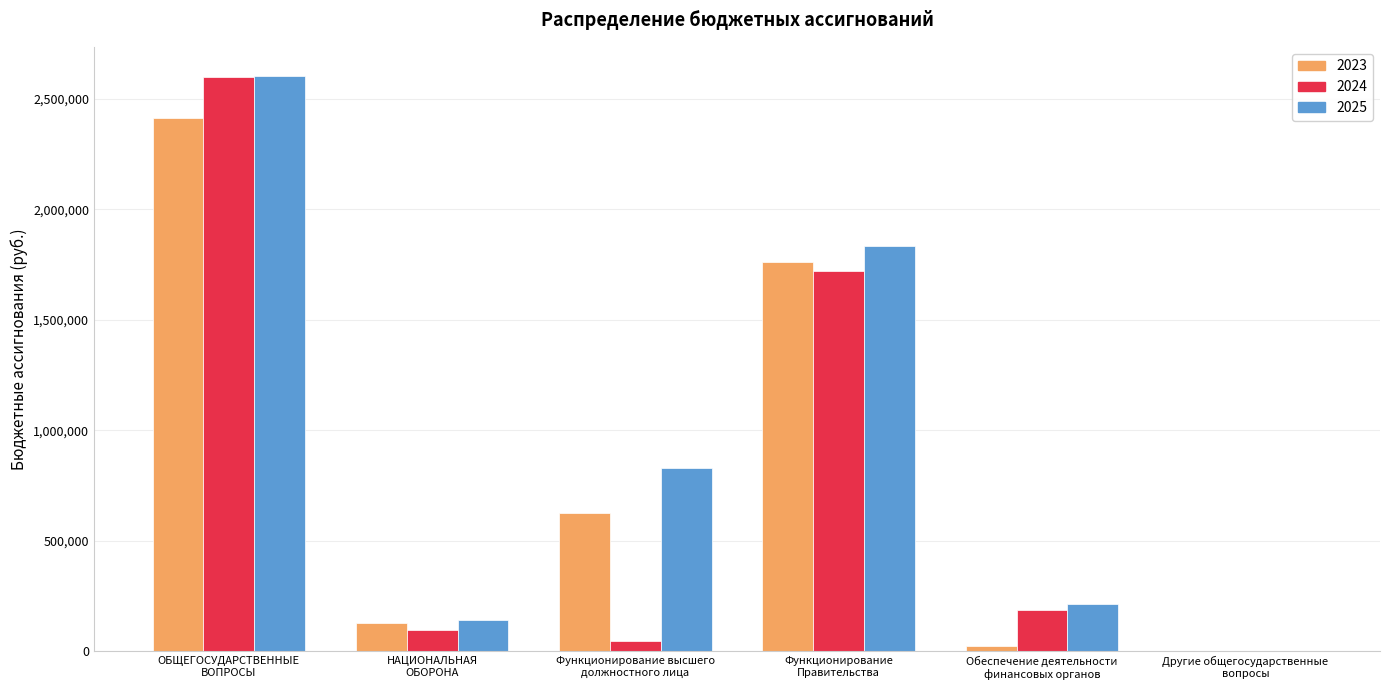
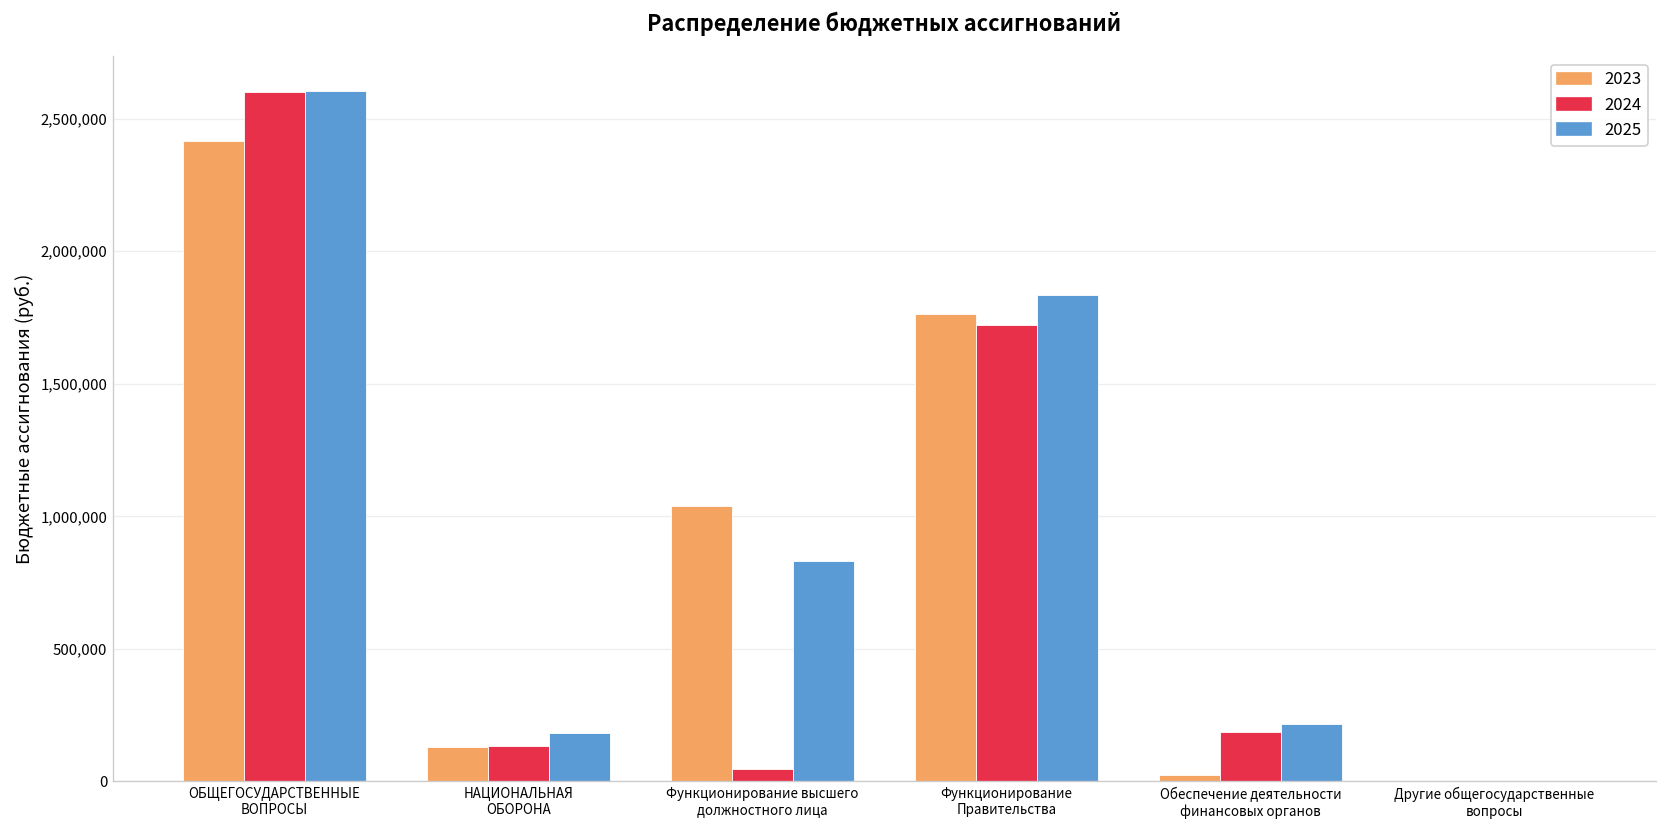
2024, НАЦИОНАЛЬНАЯ ОБОРОНА: 90,000 -> 130,000
2025, НАЦИОНАЛЬНАЯ ОБОРОНА: 140,000 -> 180,000
2023, Функционирование высшего должностного лица: 630,000 -> 1,040,000
